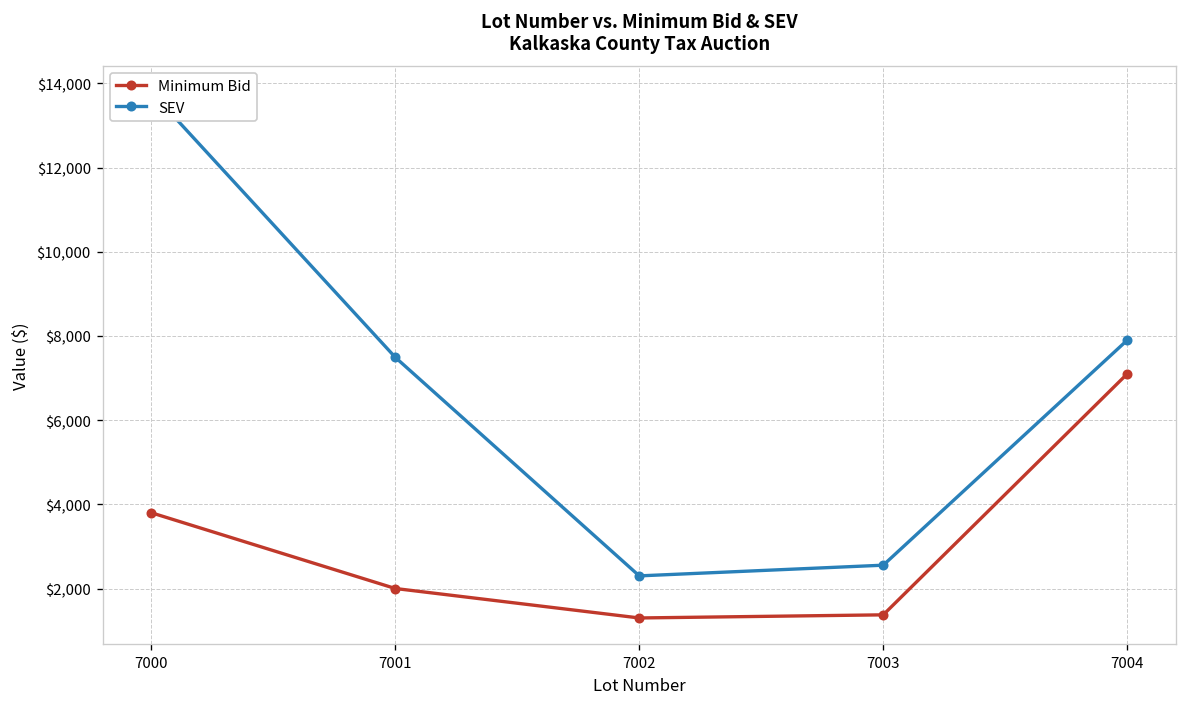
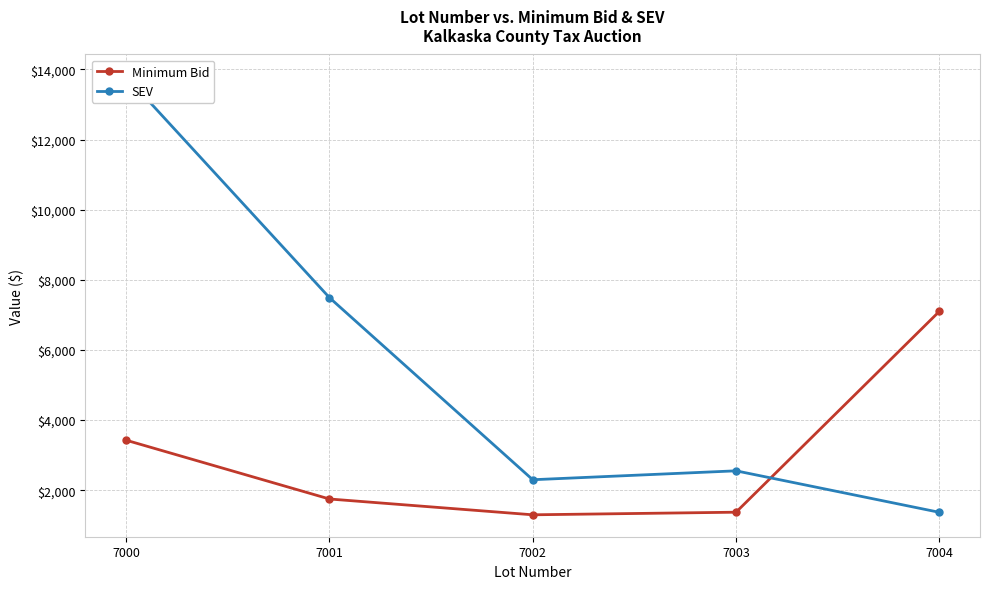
Minimum Bid, 7000: $3,800 -> $3,400
Minimum Bid, 7001: $2,000 -> $1,800
SEV, 7004: $7,900 -> $1,400
